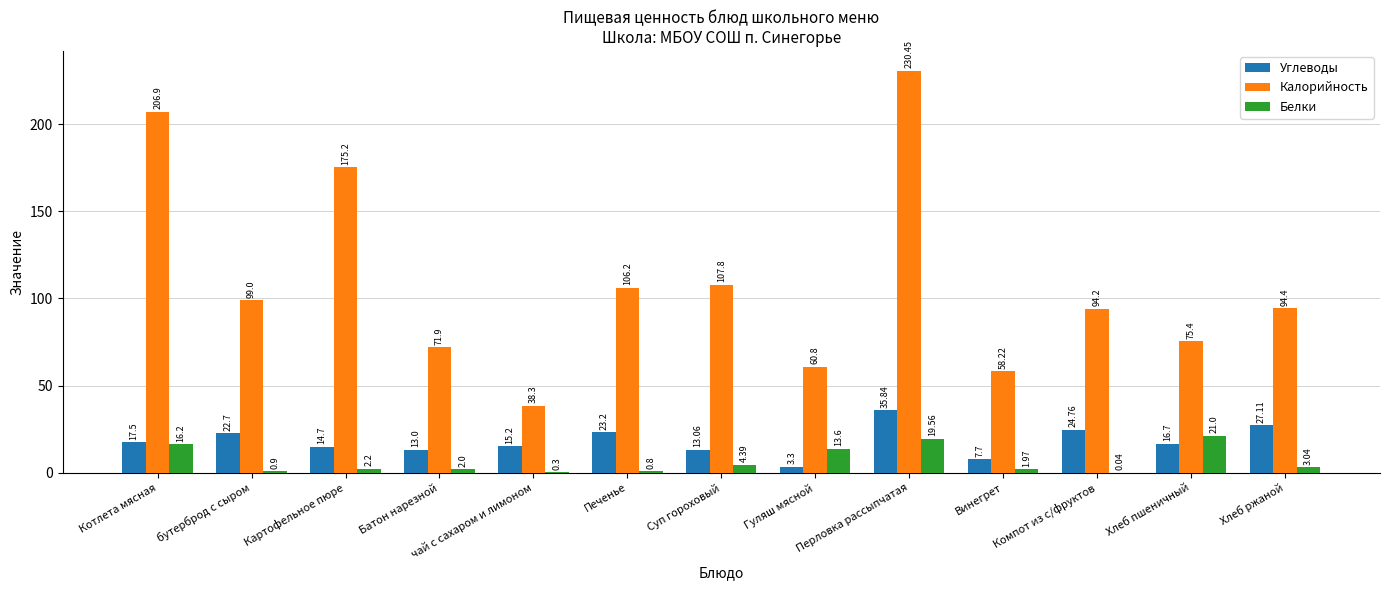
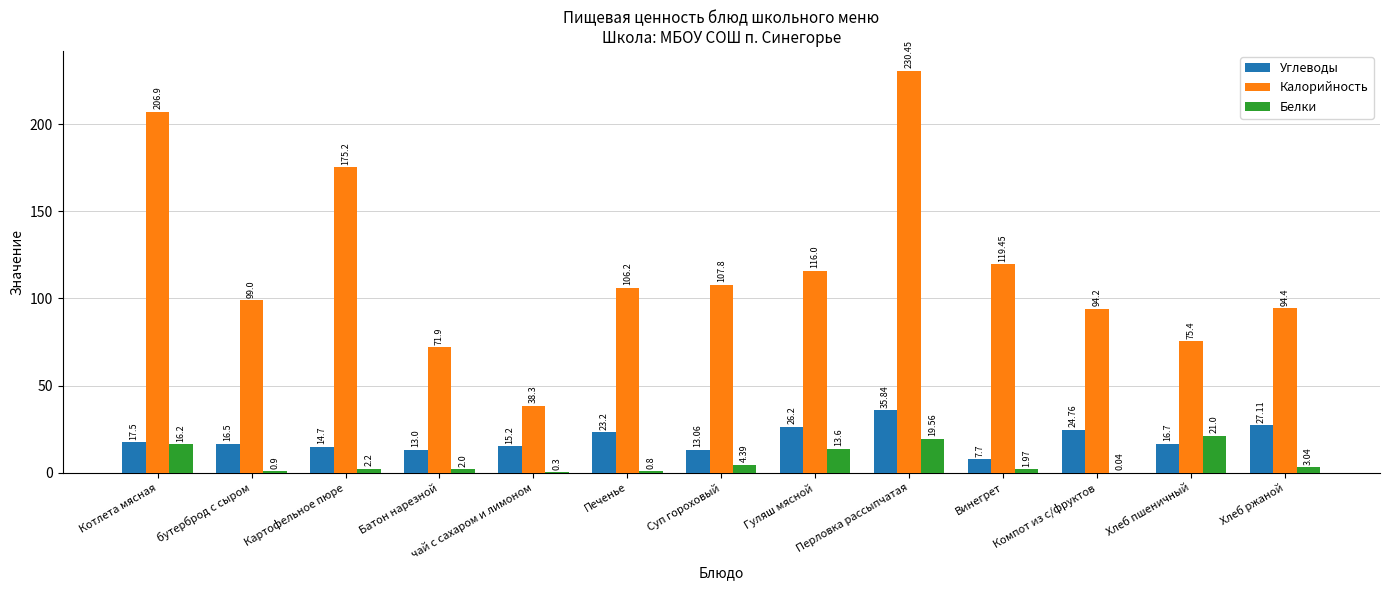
Углеводы, бутерброд с сыром: 22.7 -> 16.5
Углеводы, Гуляш мясной: 3.3 -> 26.2
Калорийность, Гуляш мясной: 60.8 -> 116.0
Калорийность, Винегрет: 58.22 -> 119.45
